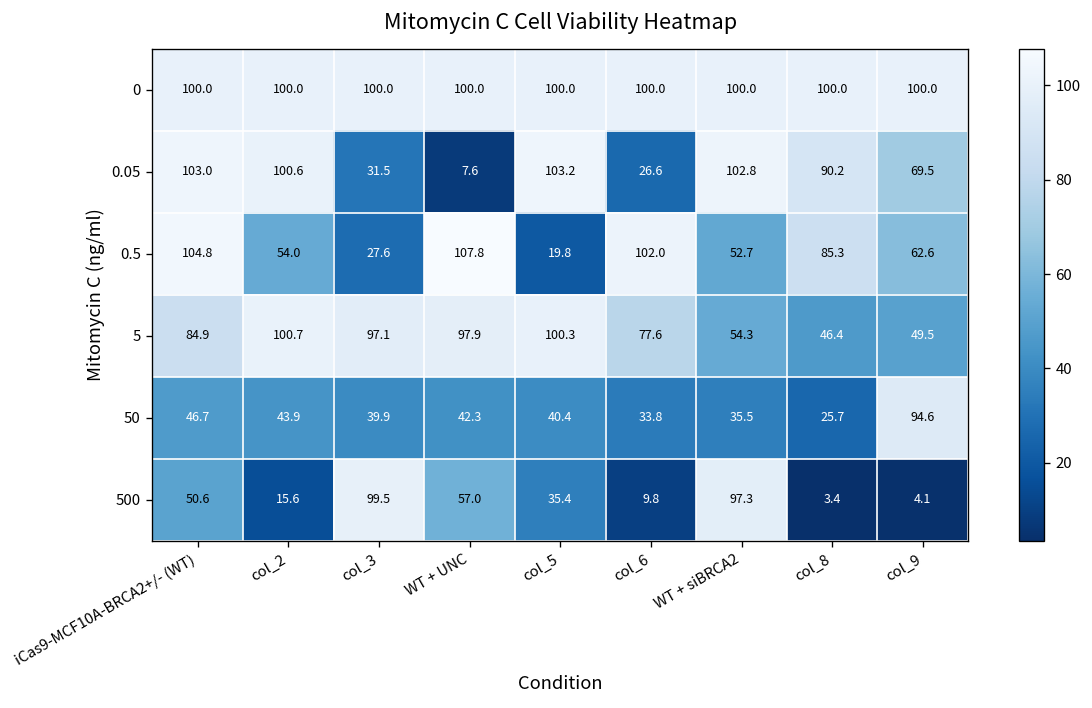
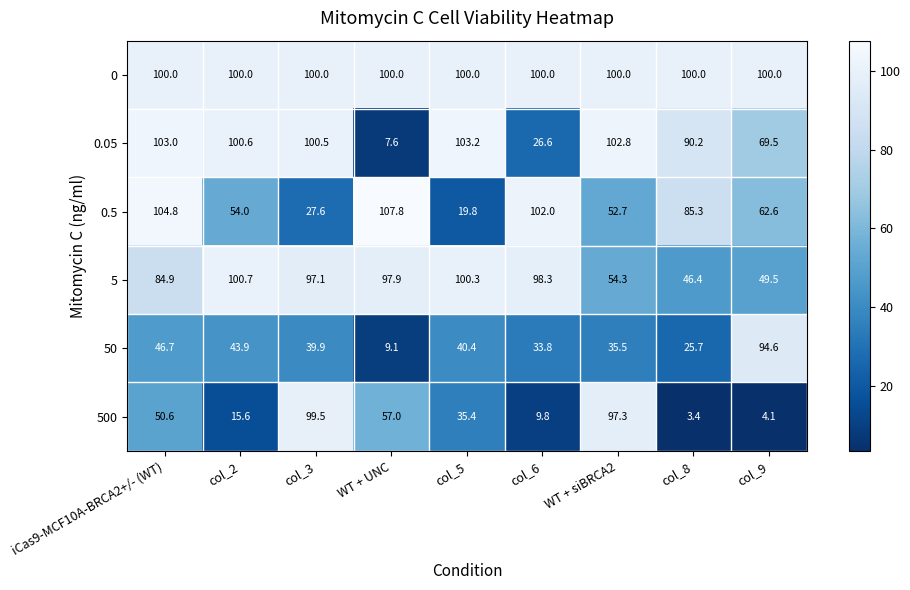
0.05, col_3: 31.5 -> 100.5
5, col_6: 77.6 -> 98.3
50, WT + UNC: 42.3 -> 9.1
